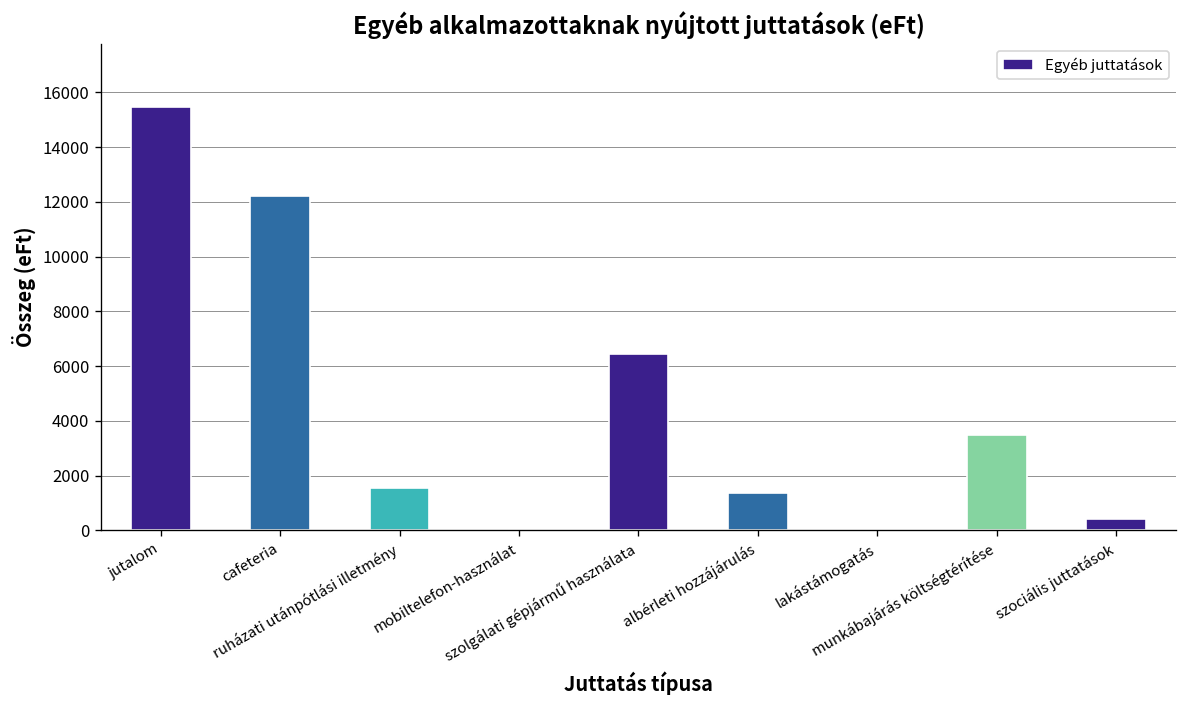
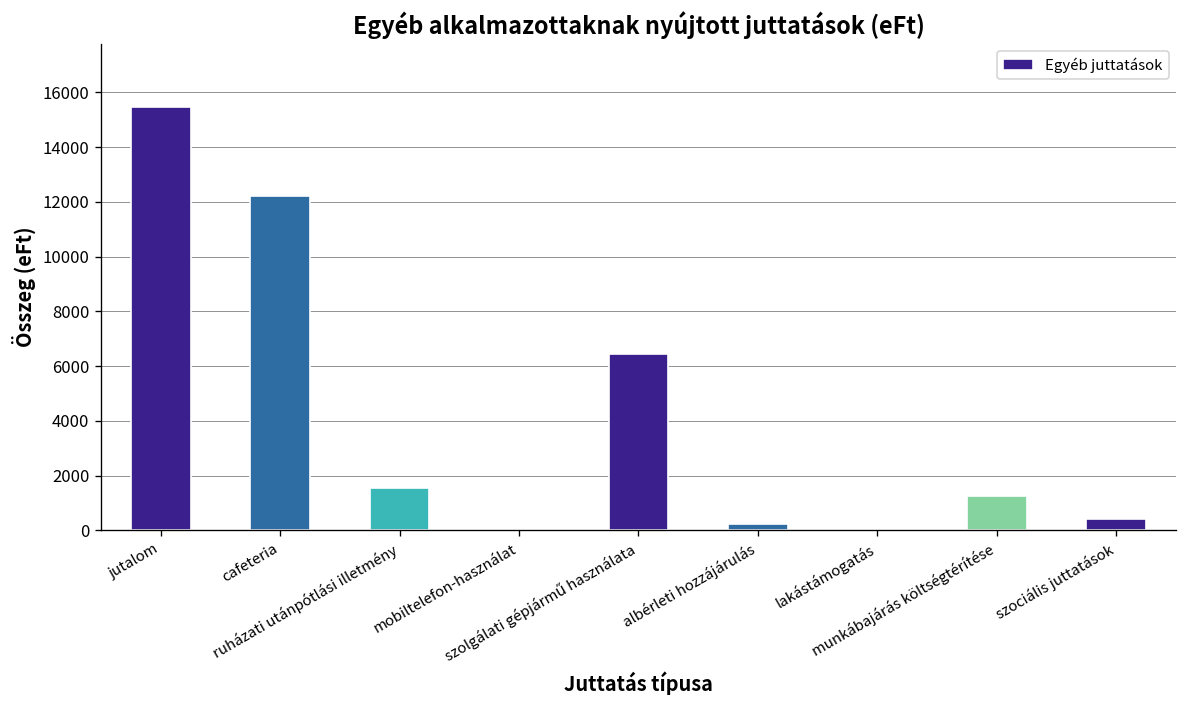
albérleti hozzájárulás: 1400 -> 200
munkábajárás költségtérítése: 3500 -> 1300
